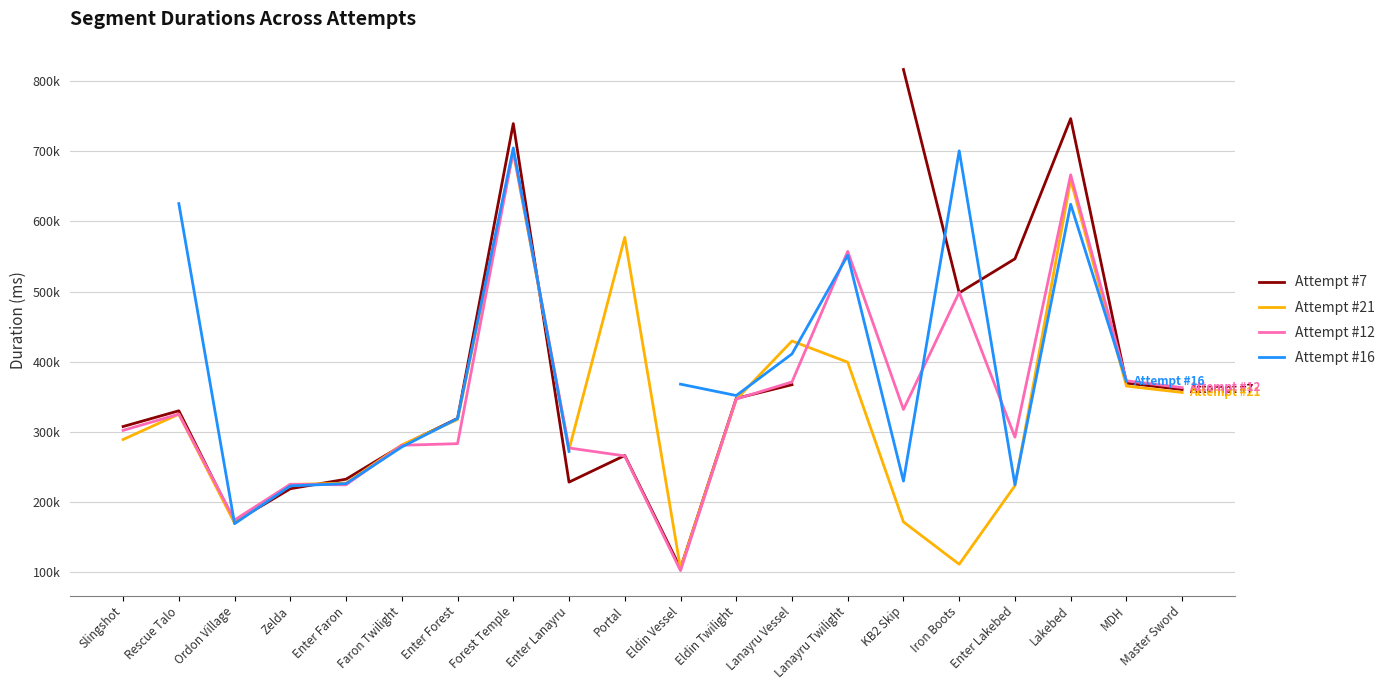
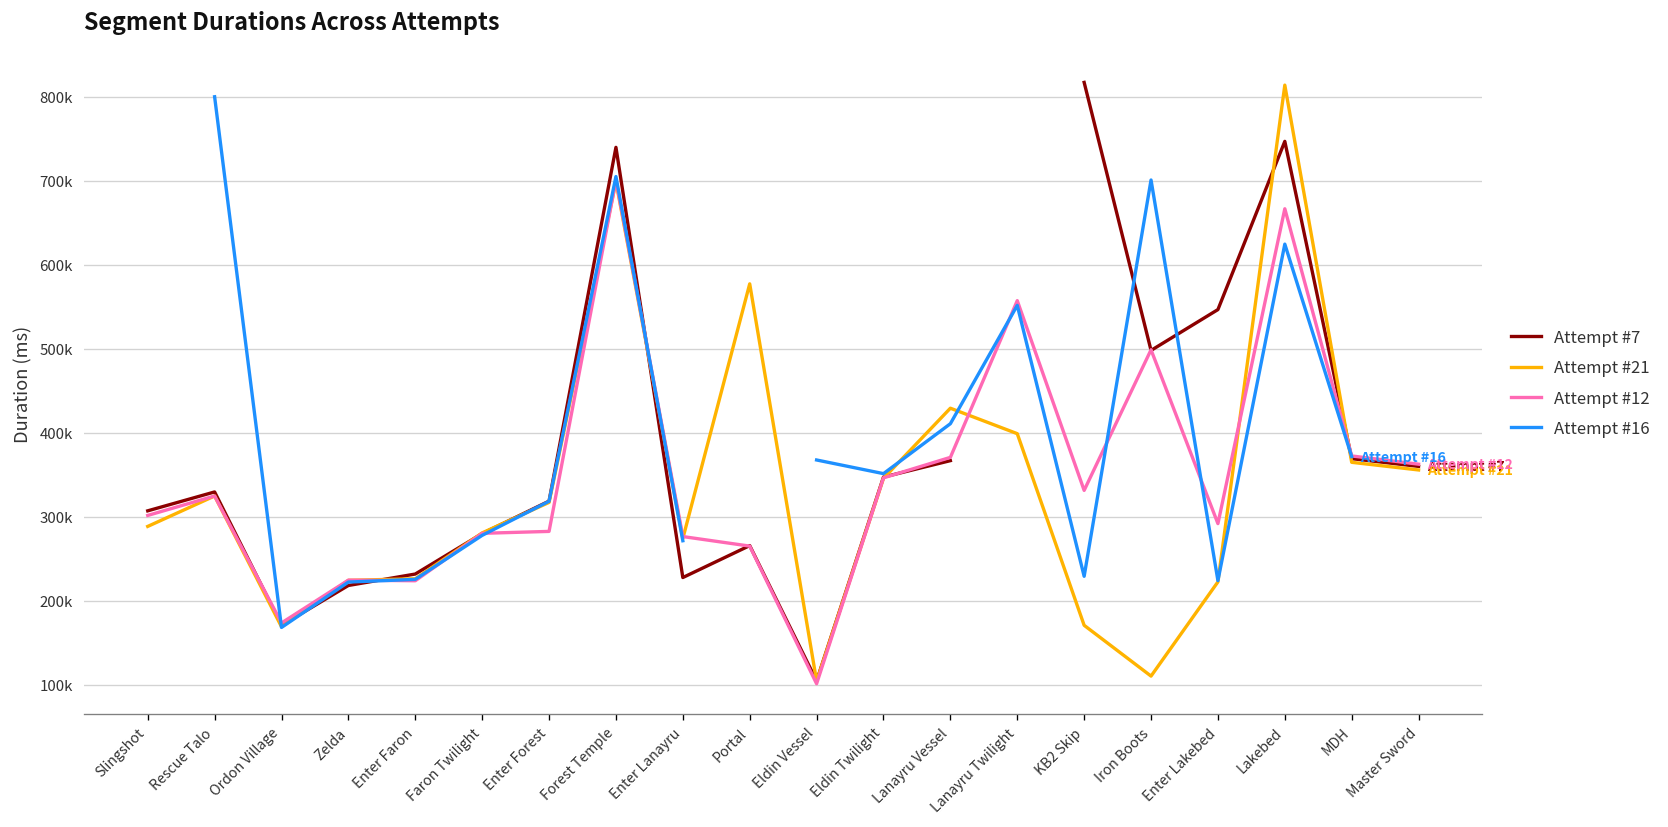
Attempt #16, Rescue Talo: 630000 -> 800000
Attempt #21, Lakebed: 660000 -> 810000
